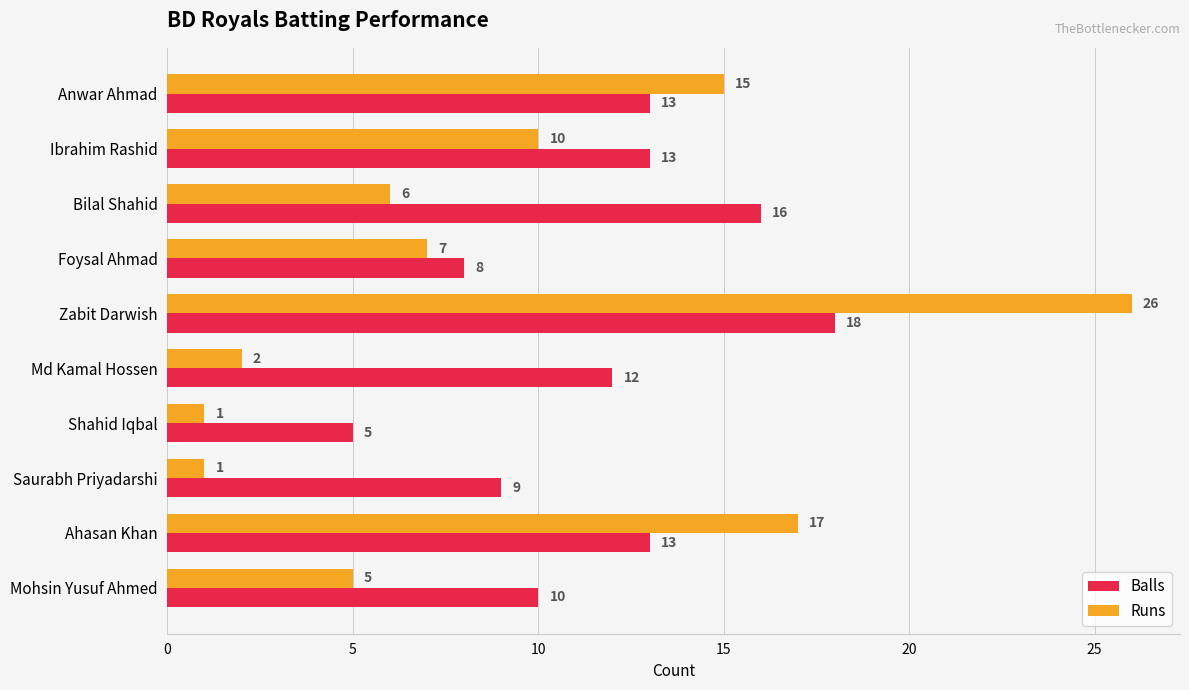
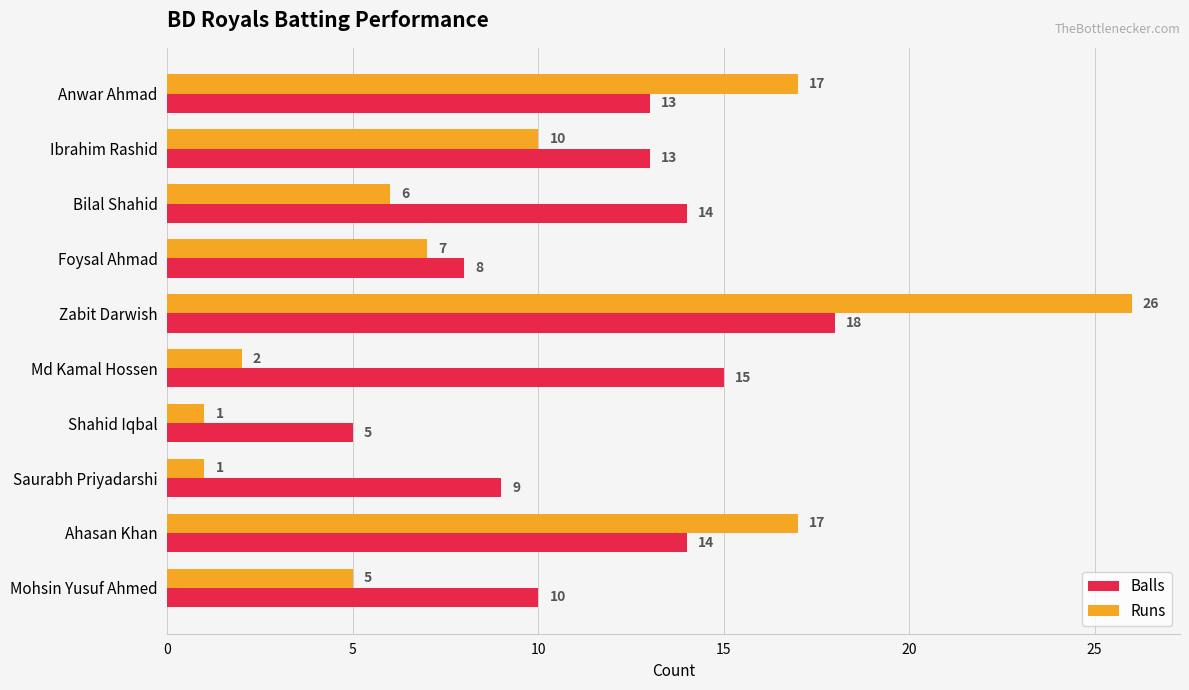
Runs, Anwar Ahmad: 15 -> 17
Balls, Bilal Shahid: 16 -> 14
Balls, Md Kamal Hossen: 12 -> 15
Balls, Ahasan Khan: 13 -> 14
